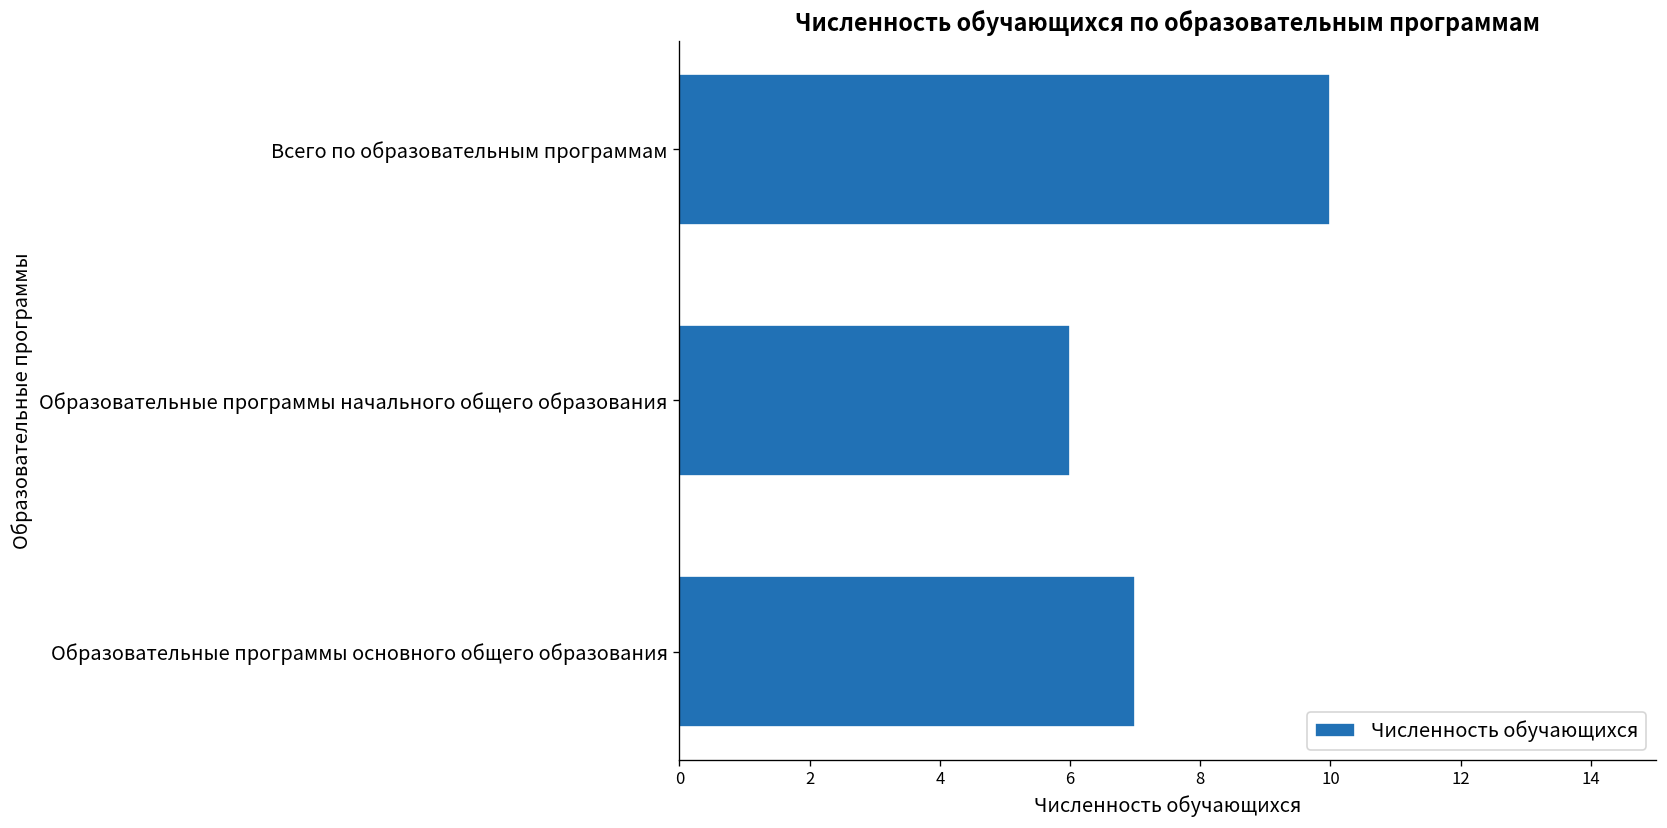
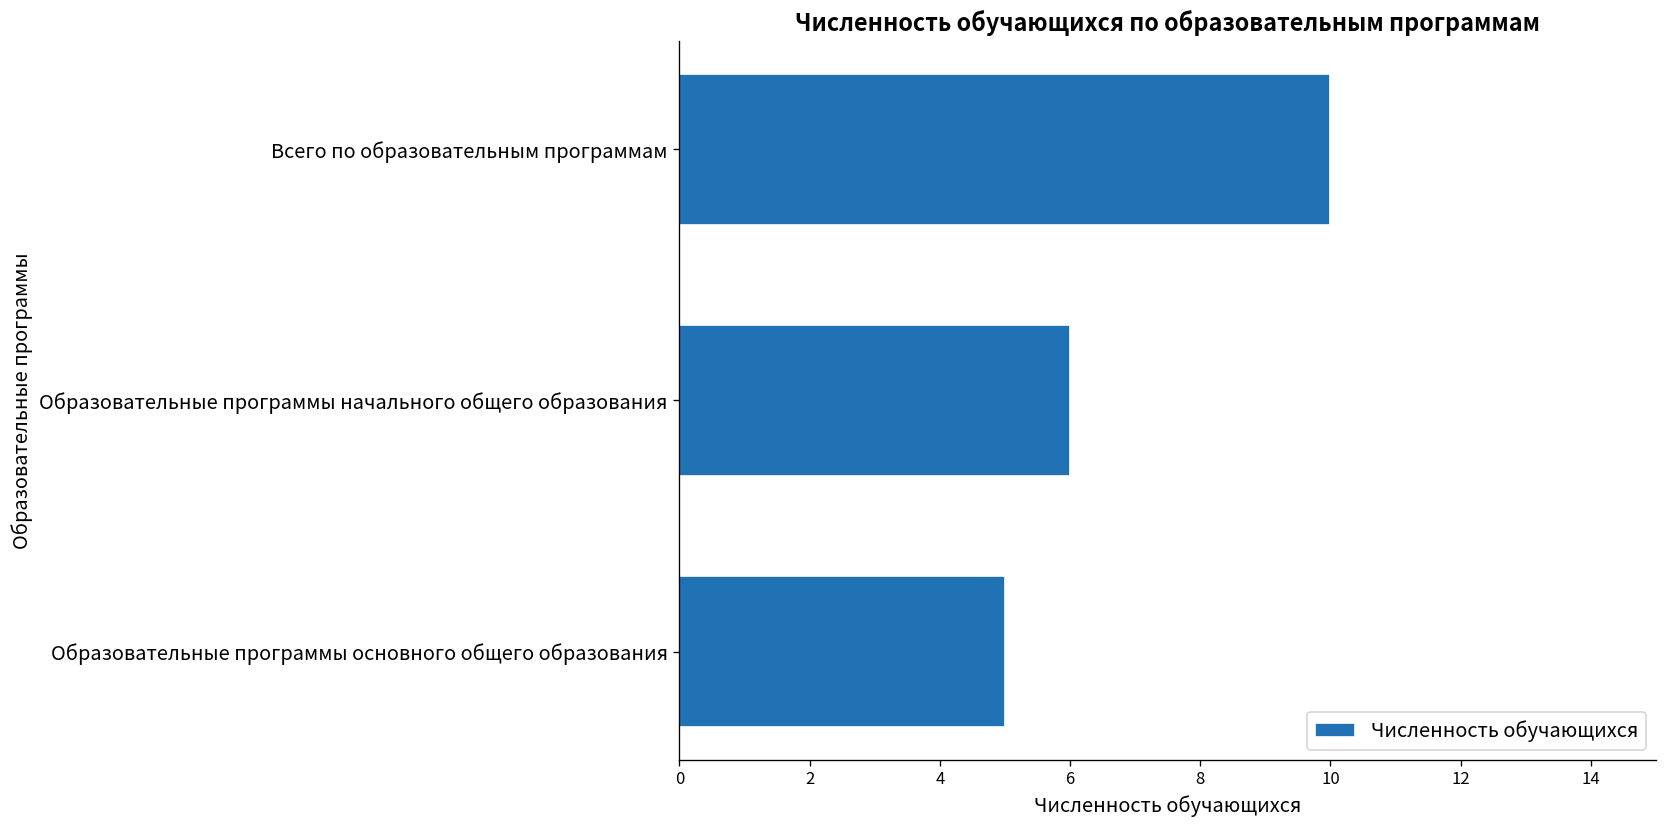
Образовательные программы основного общего образования: 7 -> 5
